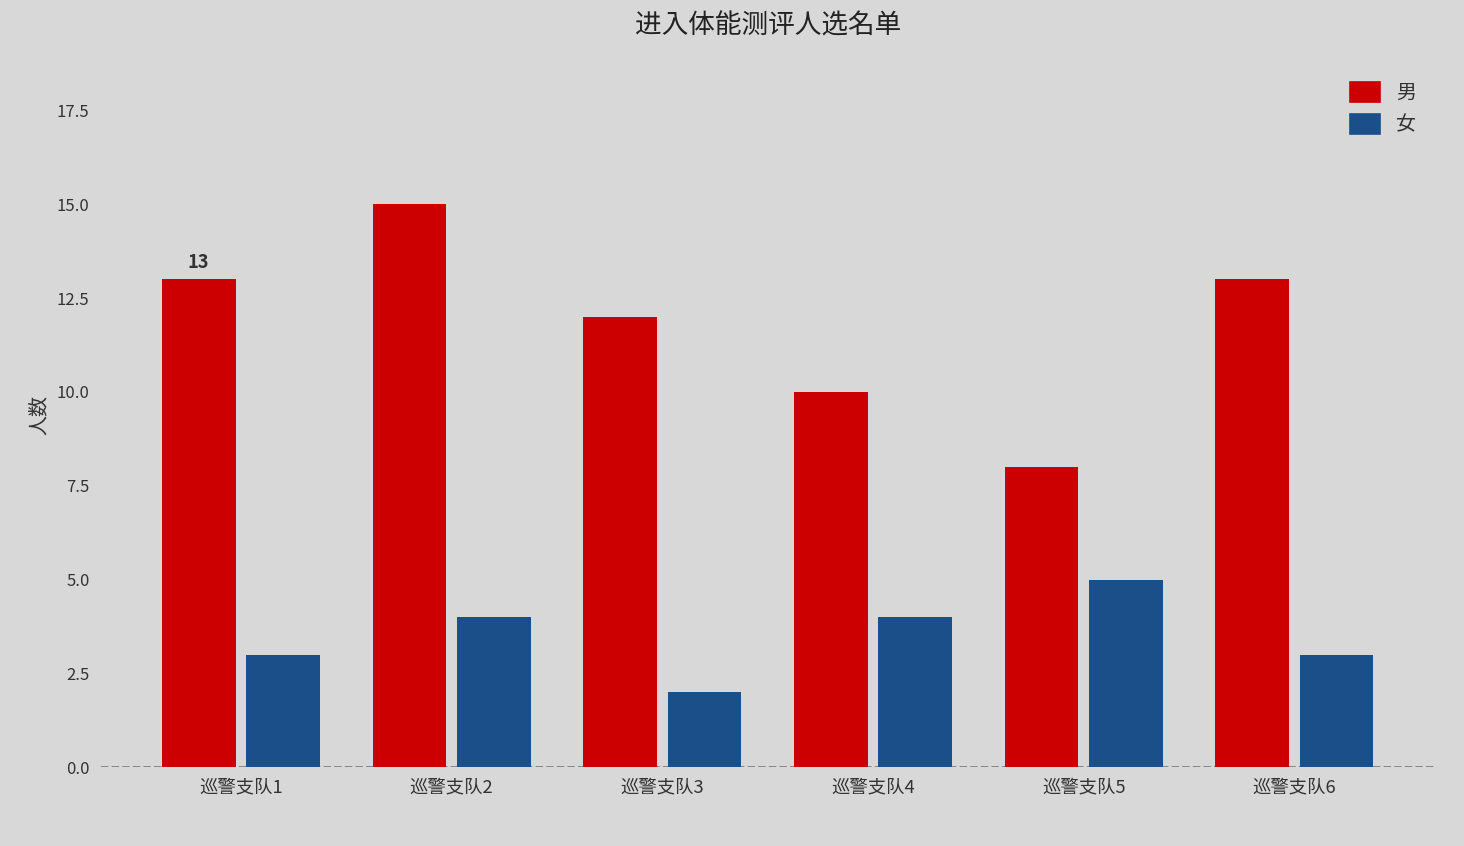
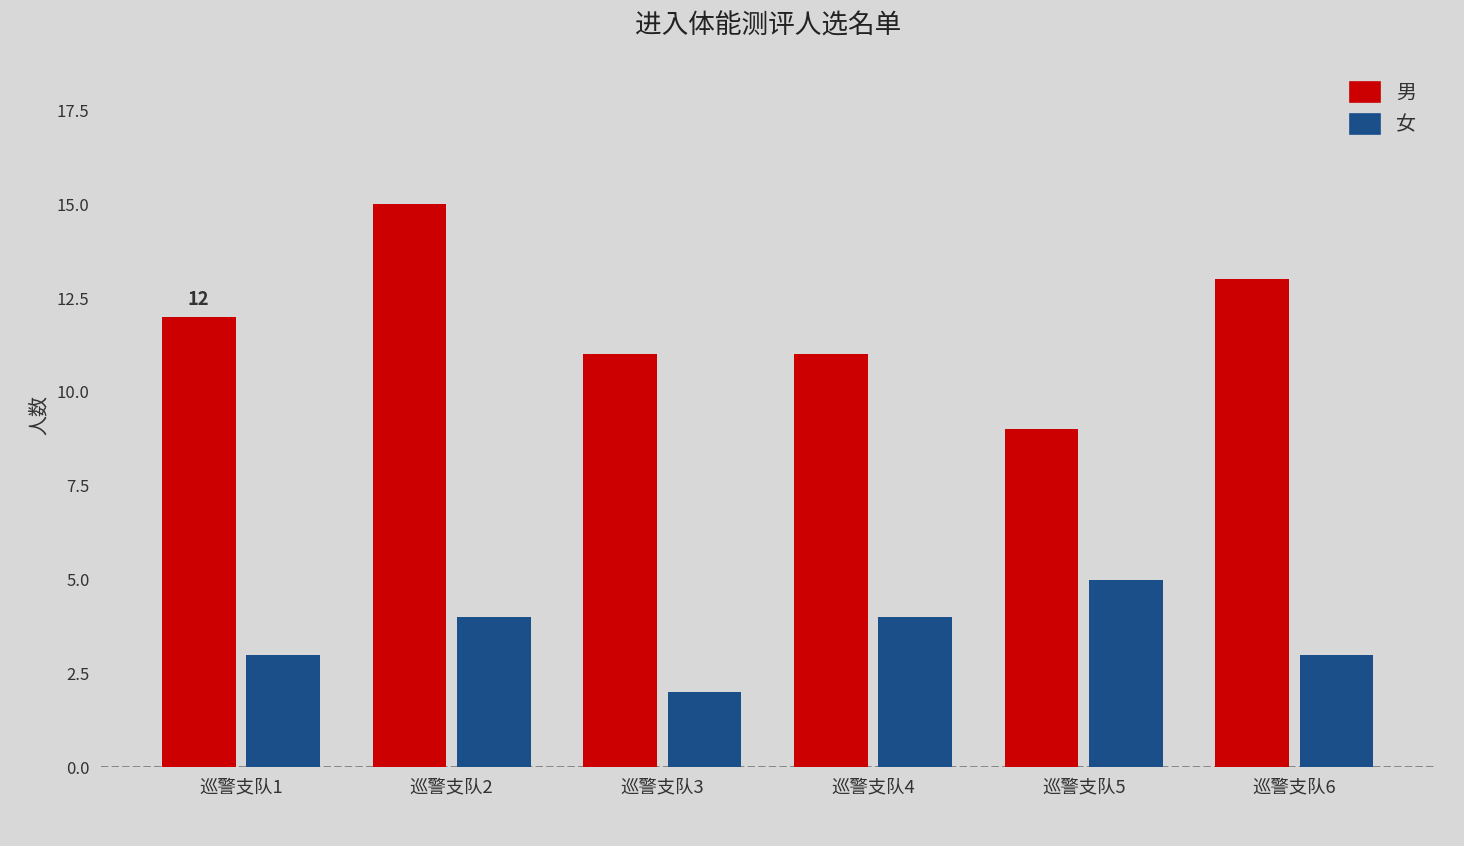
男, 巡警支队1: 13 -> 12
男, 巡警支队3: 12 -> 11
男, 巡警支队4: 10 -> 11
男, 巡警支队5: 8 -> 9
